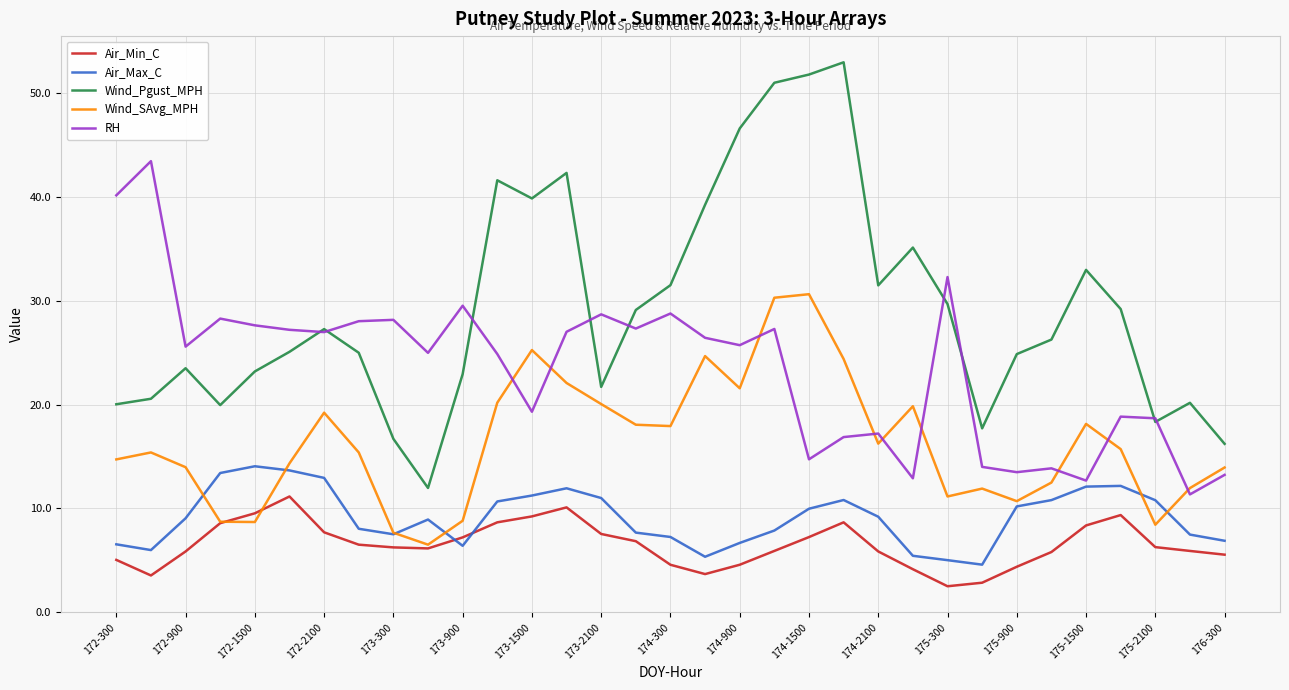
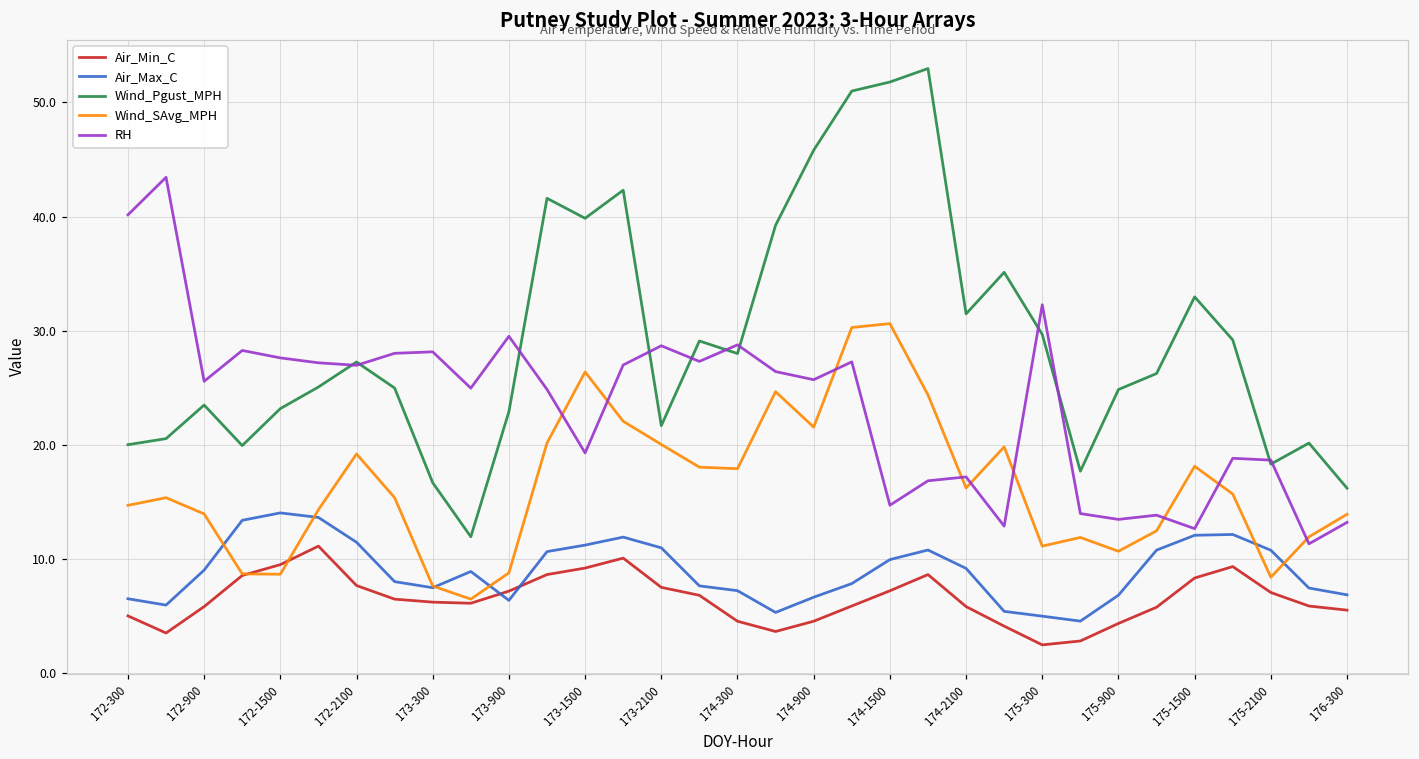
Air_Max_C, 172-2100: 12.9 -> 11.5
Wind_SAvg_MPH, 173-1500: 25.3 -> 26.4
Wind_Pgust_MPH, 174-300: 31.5 -> 28.0
Wind_Pgust_MPH, 174-900: 46.6 -> 45.8
Air_Max_C, 175-900: 10.2 -> 6.9
Air_Min_C, 175-2100: 6.3 -> 7.1
